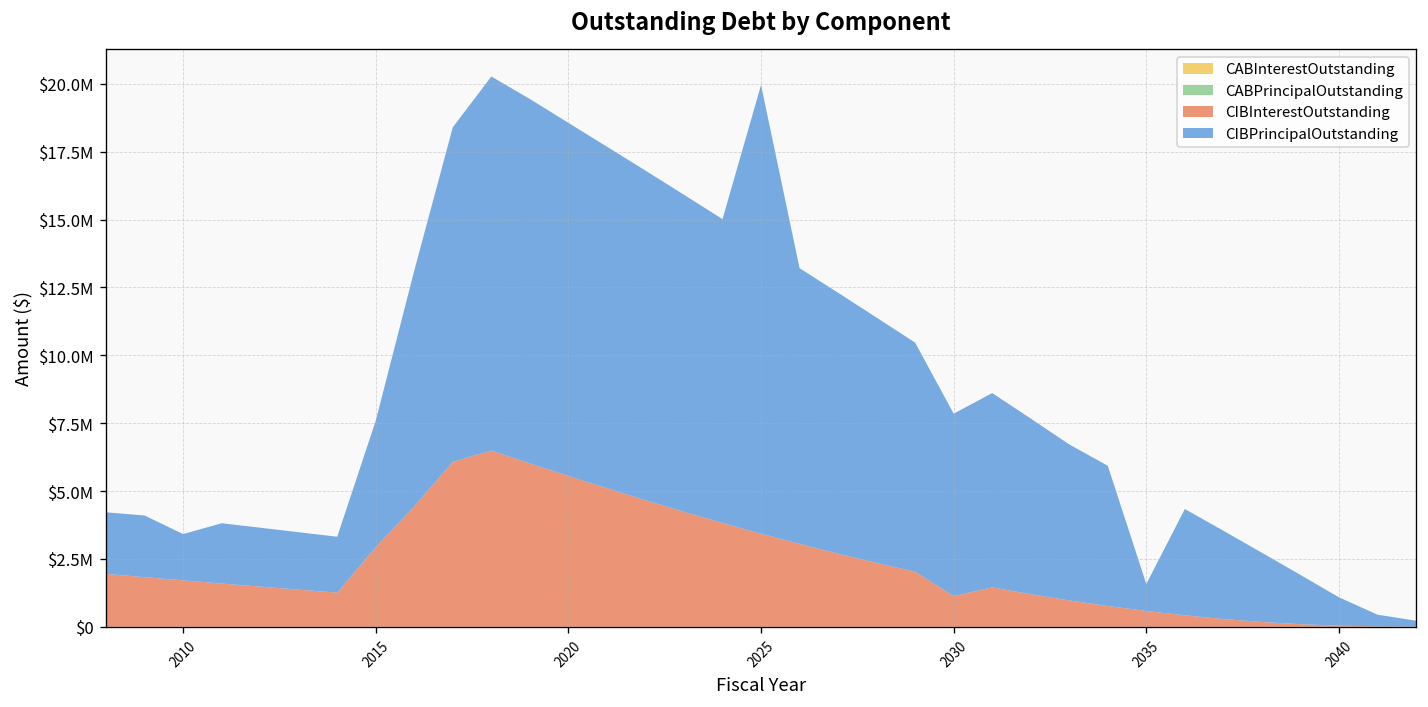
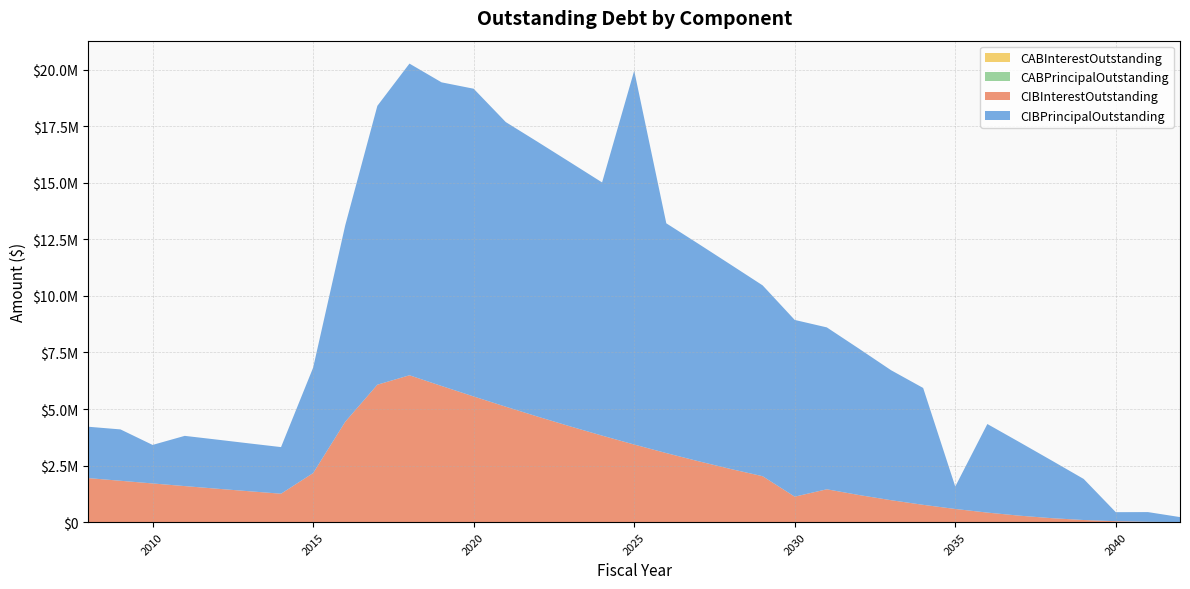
CIBInterestOutstanding, 2015: $2900000 -> $2200000
CIBPrincipalOutstanding, 2020: $13000000 -> $13600000
CIBPrincipalOutstanding, 2030: $6700000 -> $7800000
CIBPrincipalOutstanding, 2040: $1000000 -> $400000
